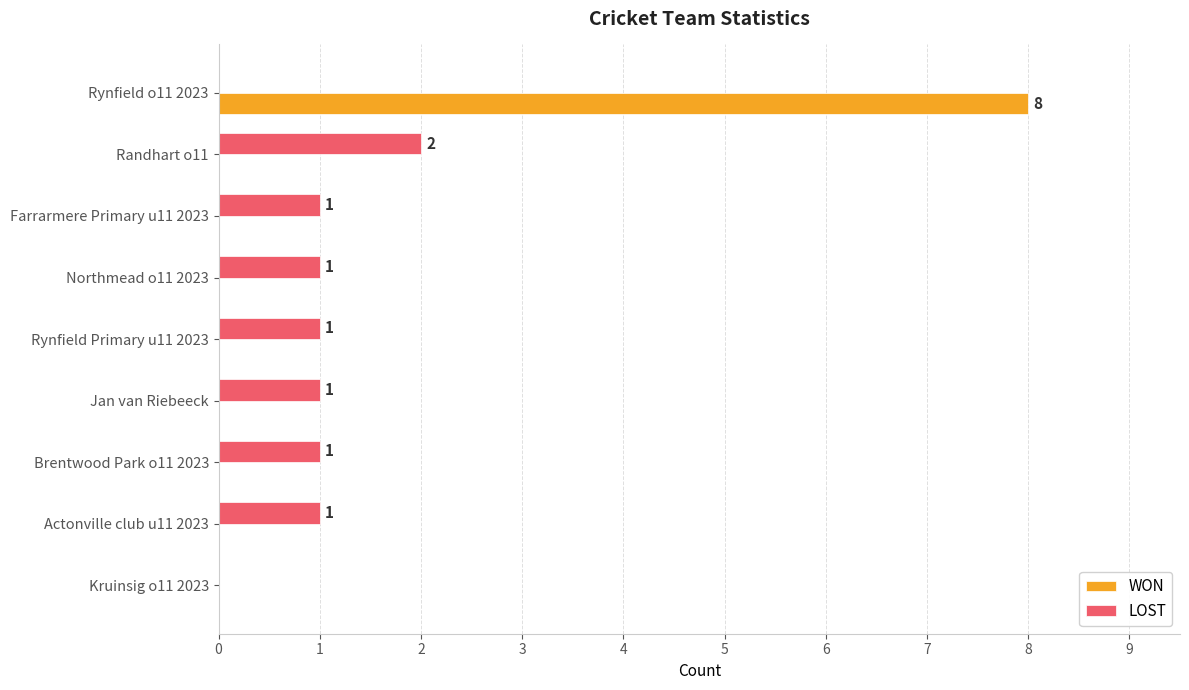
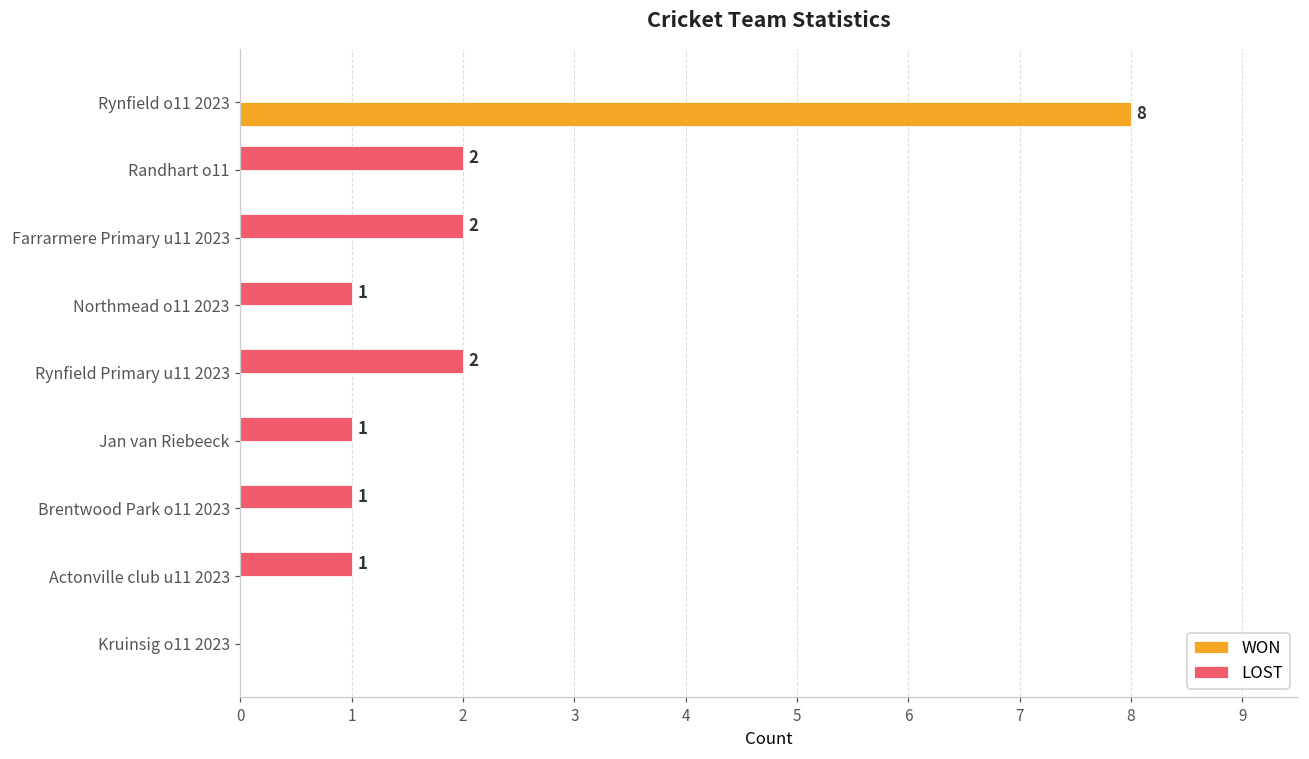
LOST, Farrarmere Primary u11 2023: 1 -> 2
LOST, Rynfield Primary u11 2023: 1 -> 2
